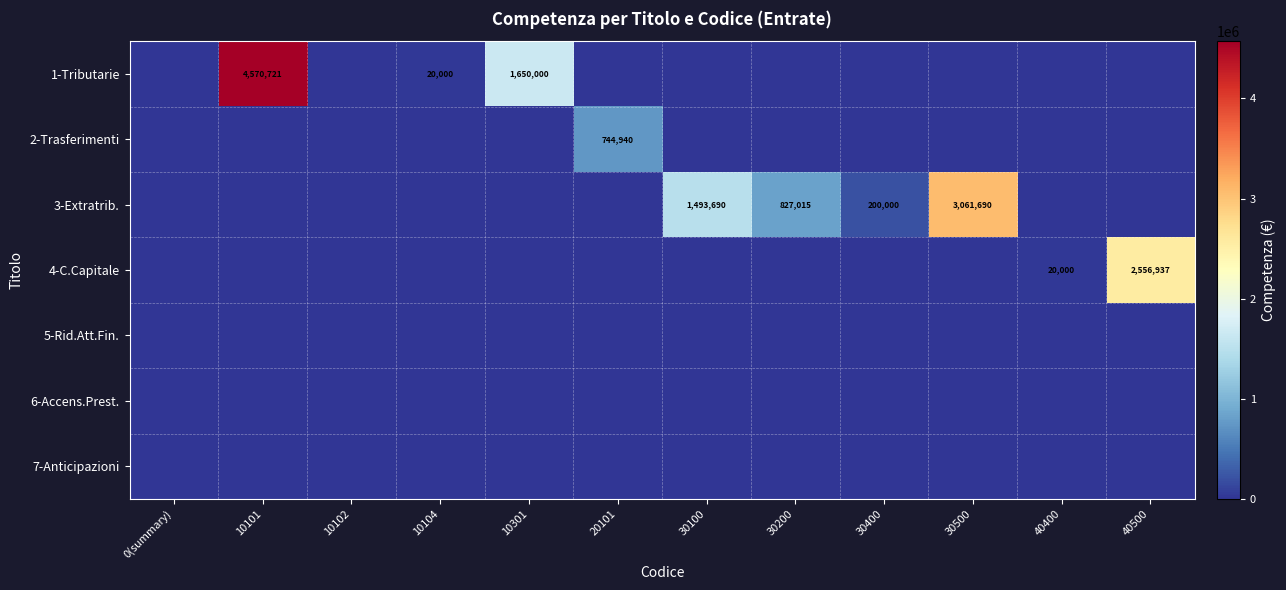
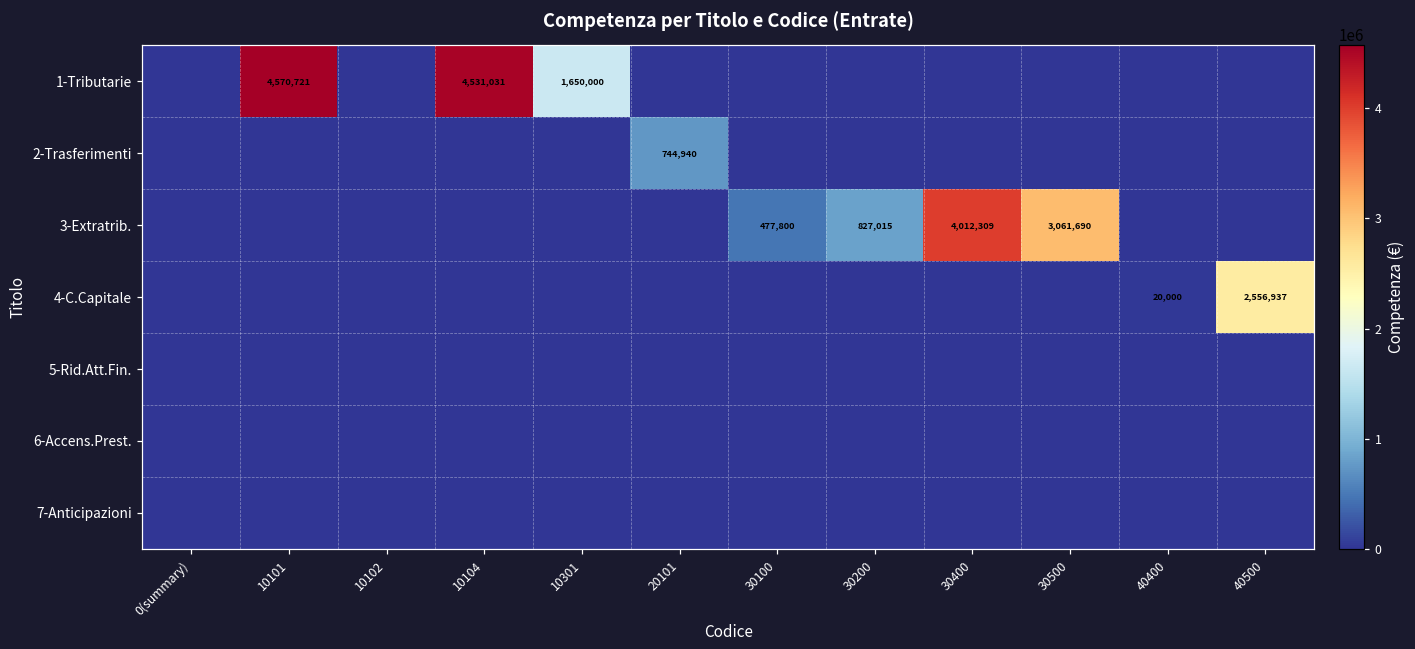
1-Tributarie, 10104: 20,000 -> 4,531,031
3-Extratrib., 30100: 1,493,690 -> 477,800
3-Extratrib., 30400: 200,000 -> 4,012,309
